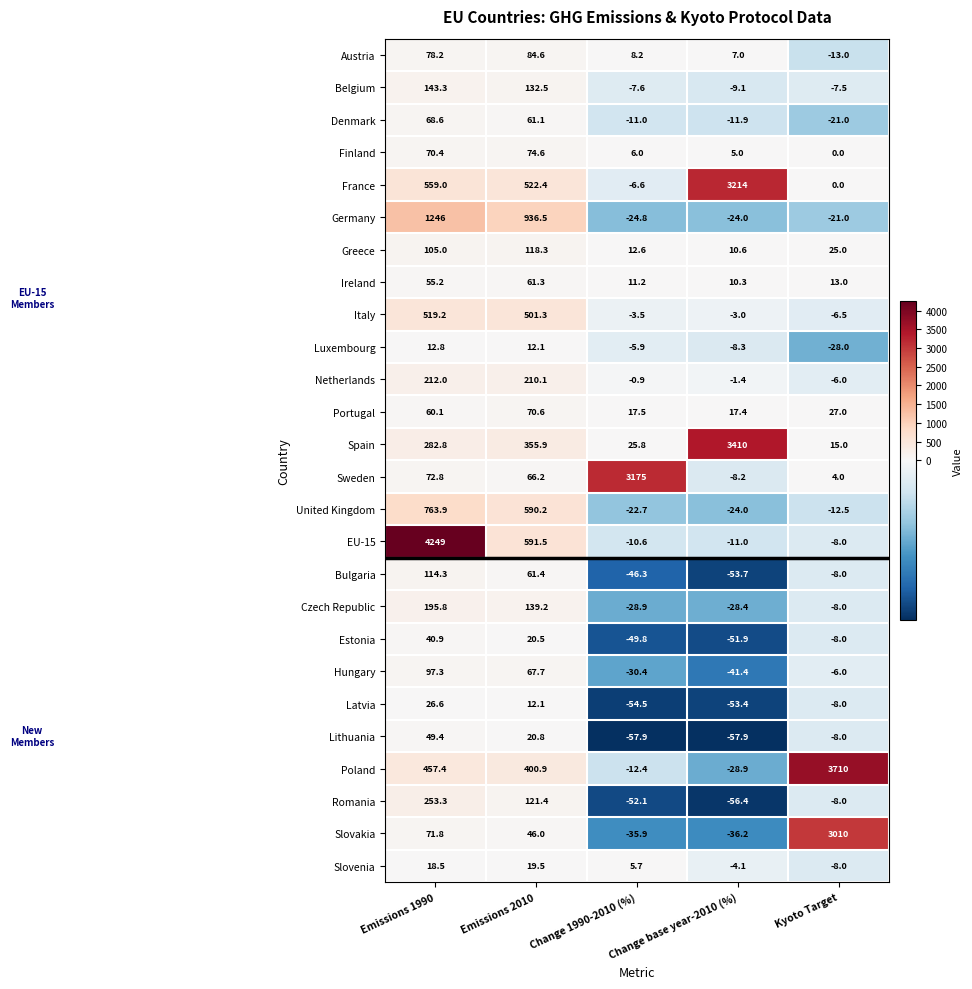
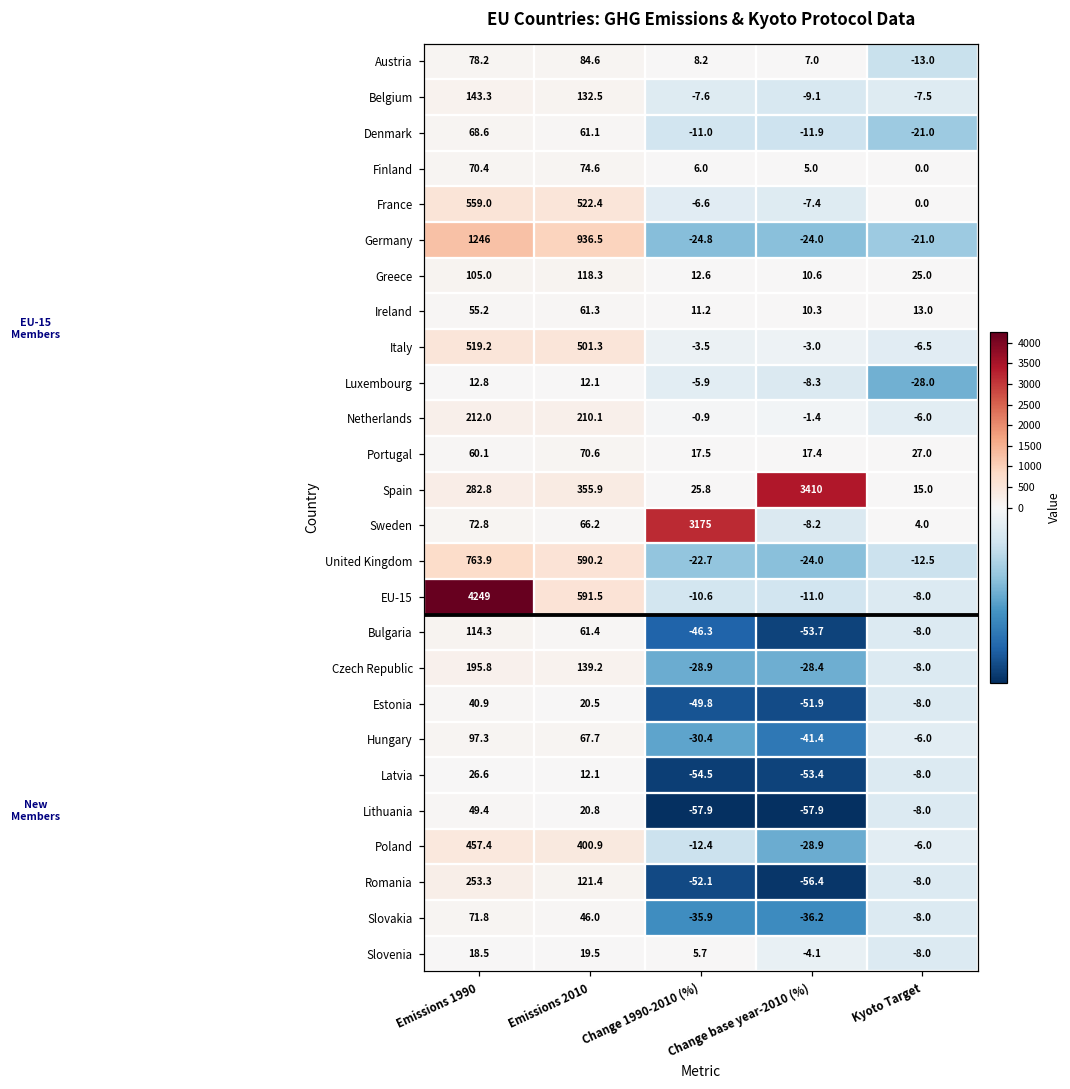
France, Change base year-2010 (%): 3214 -> -7.4
Poland, Kyoto Target: 3710 -> -6.0
Slovakia, Kyoto Target: 3010 -> -8.0
